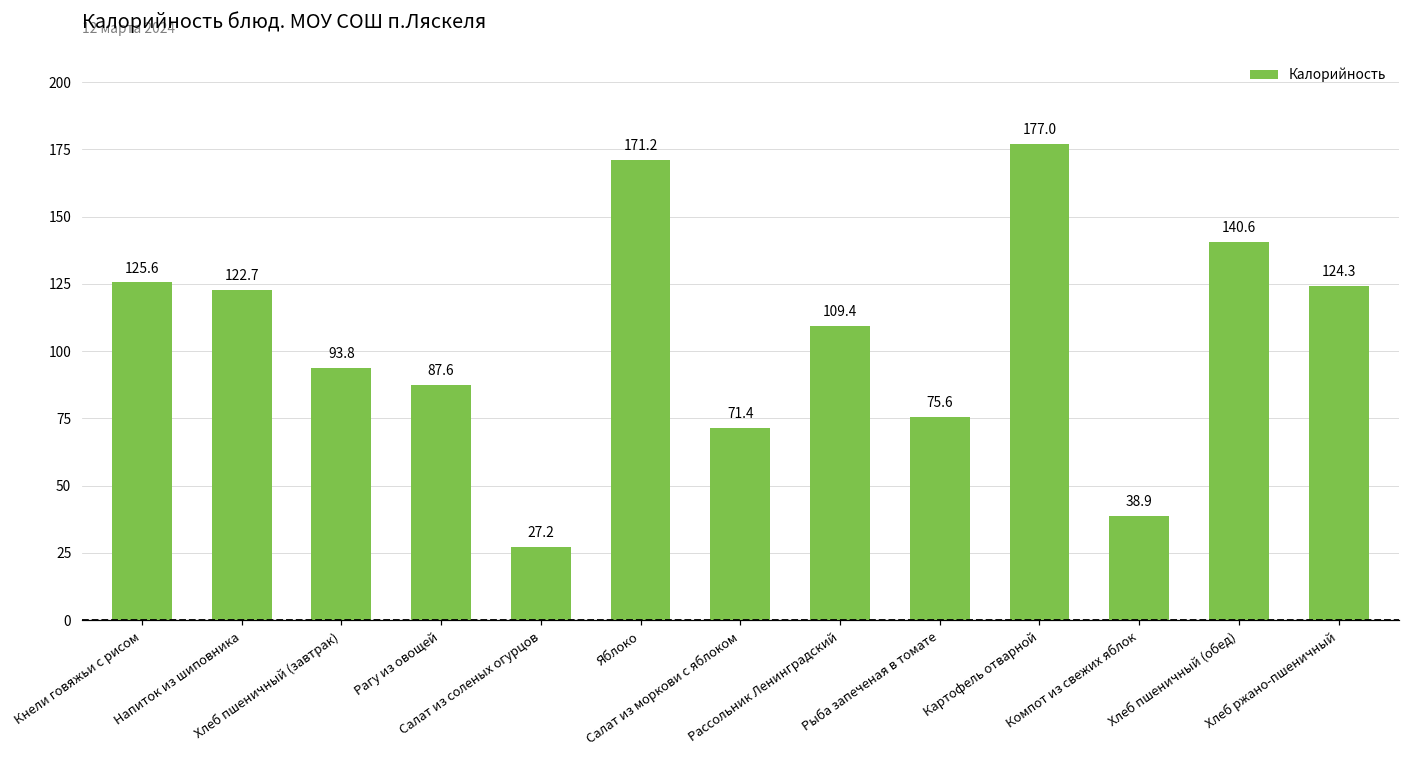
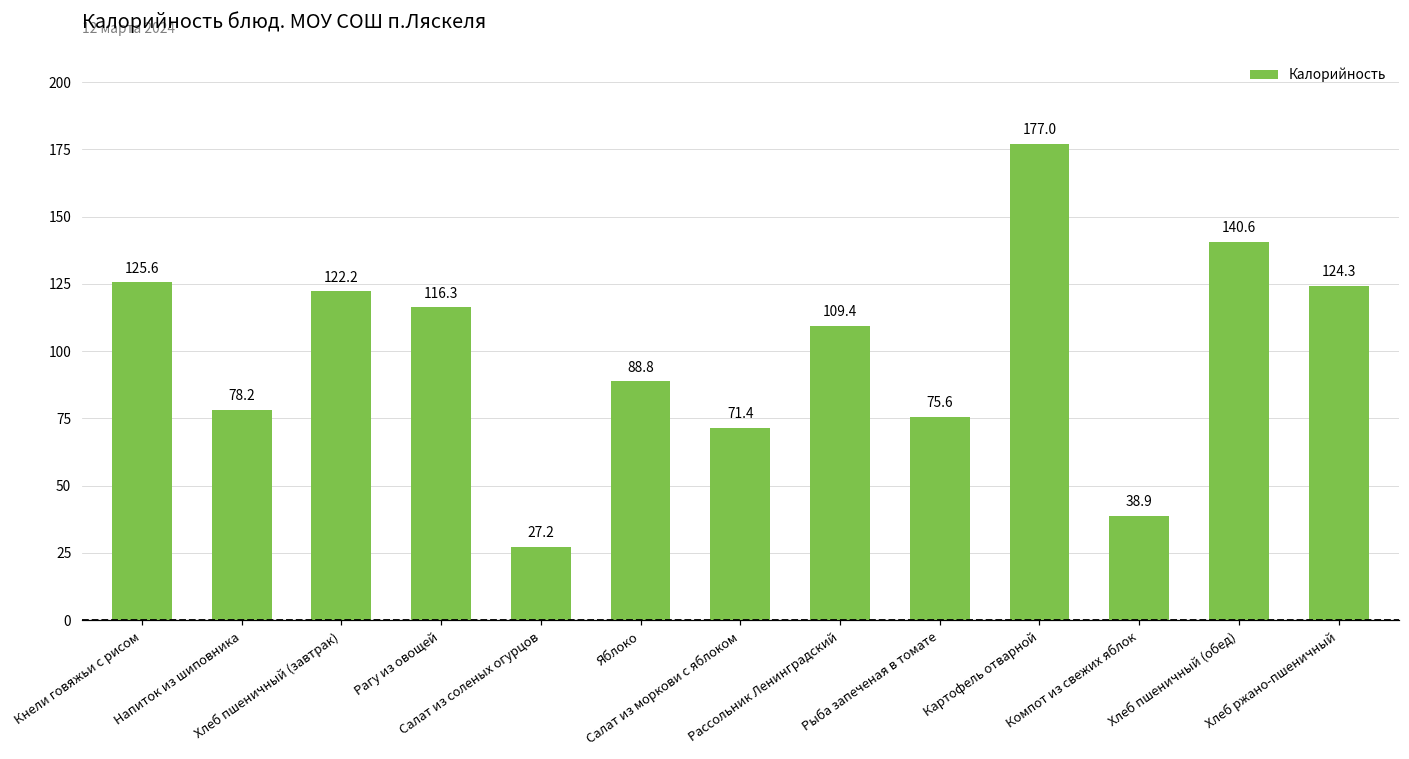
Напиток из шиповника: 122.7 -> 78.2
Хлеб пшеничный (завтрак): 93.8 -> 122.2
Рагу из овощей: 87.6 -> 116.3
Яблоко: 171.2 -> 88.8
